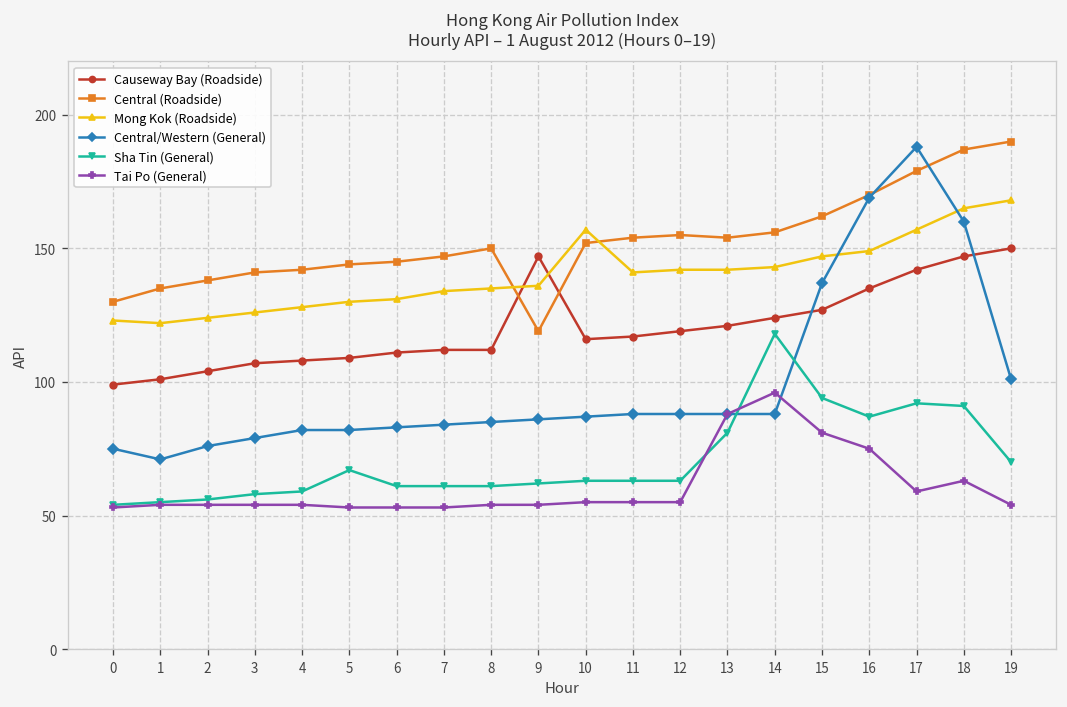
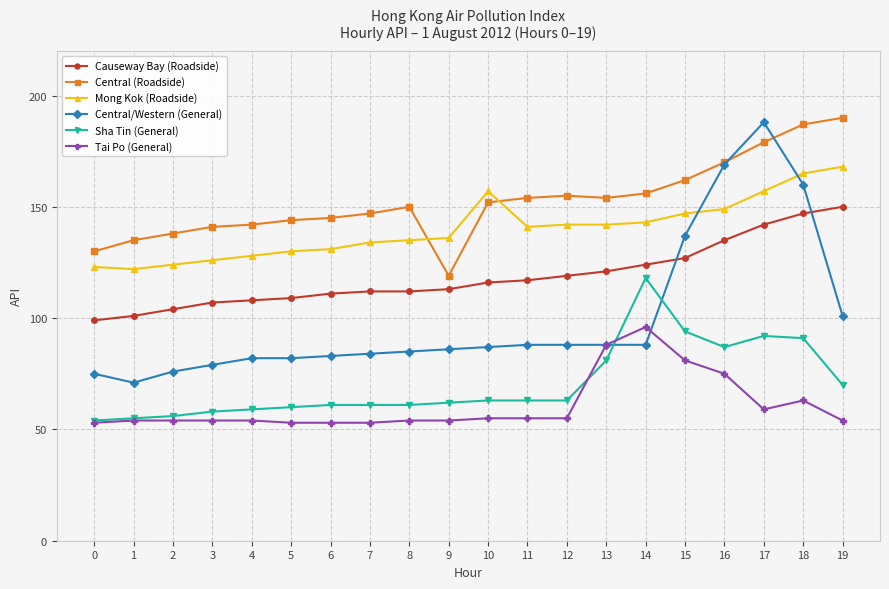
Sha Tin (General), 5: 67 -> 60
Causeway Bay (Roadside), 9: 147 -> 113
